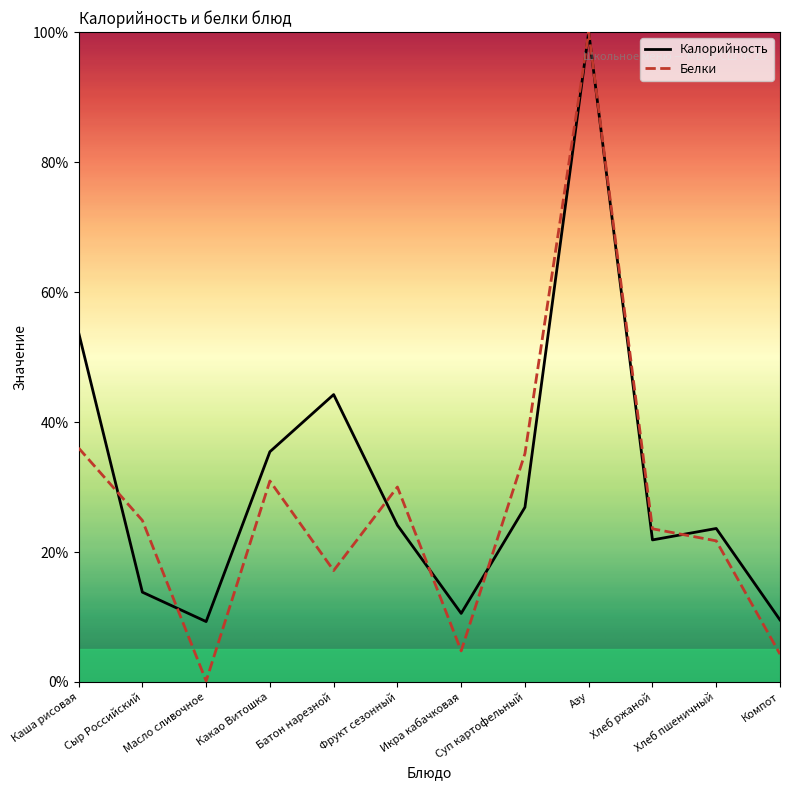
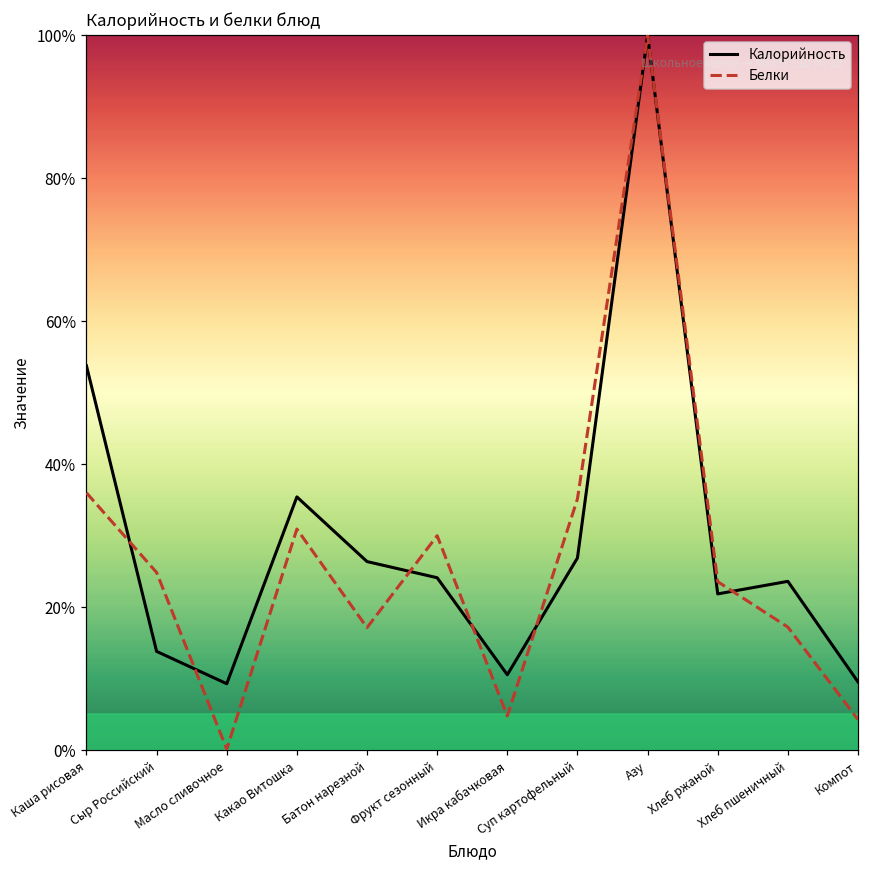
Калорийность, Батон нарезной: 44% -> 26%
Белки, Хлеб пшеничный: 22% -> 17%
